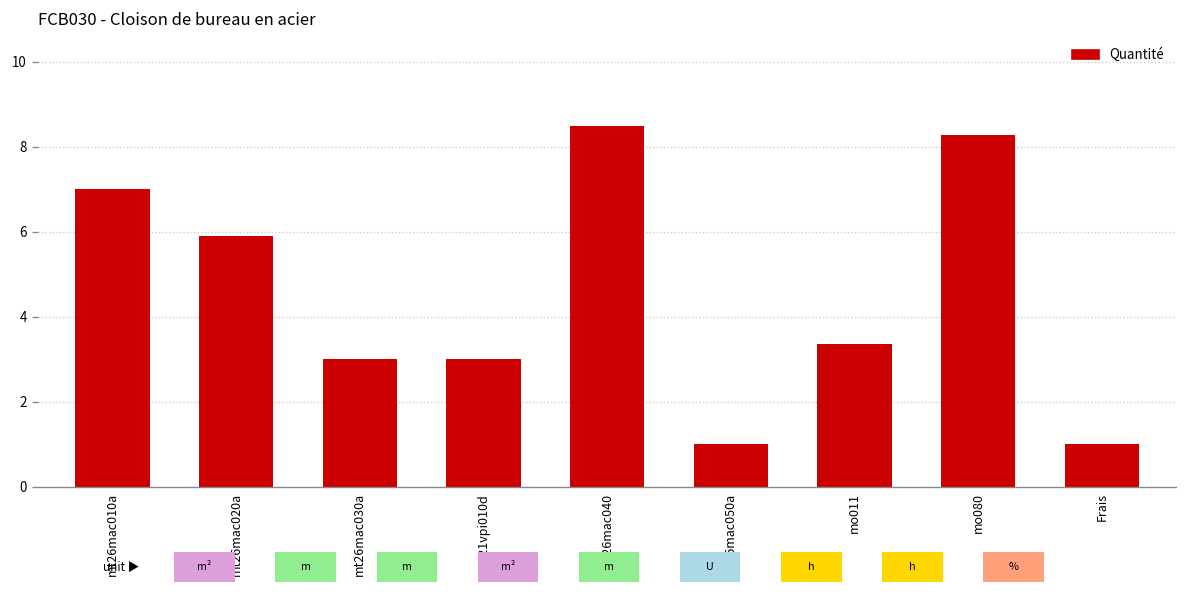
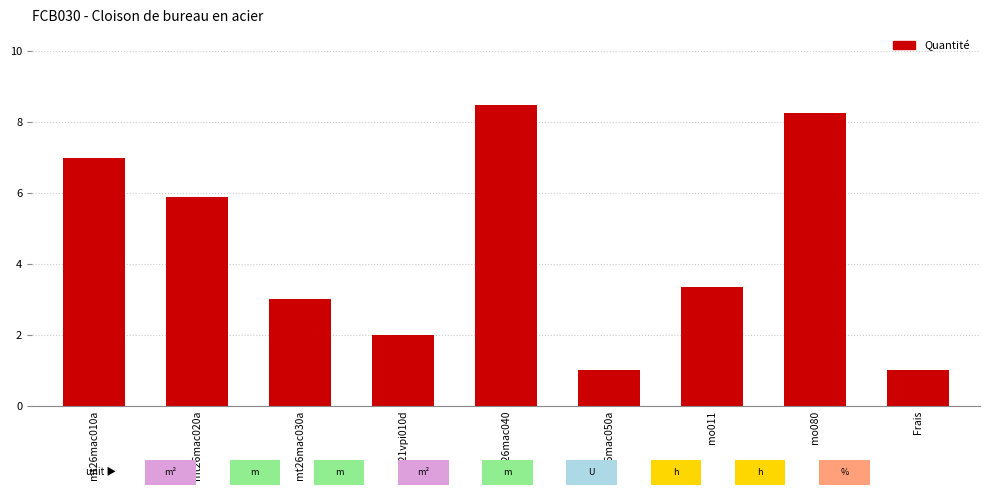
mt21vpi010d: 3 -> 2
